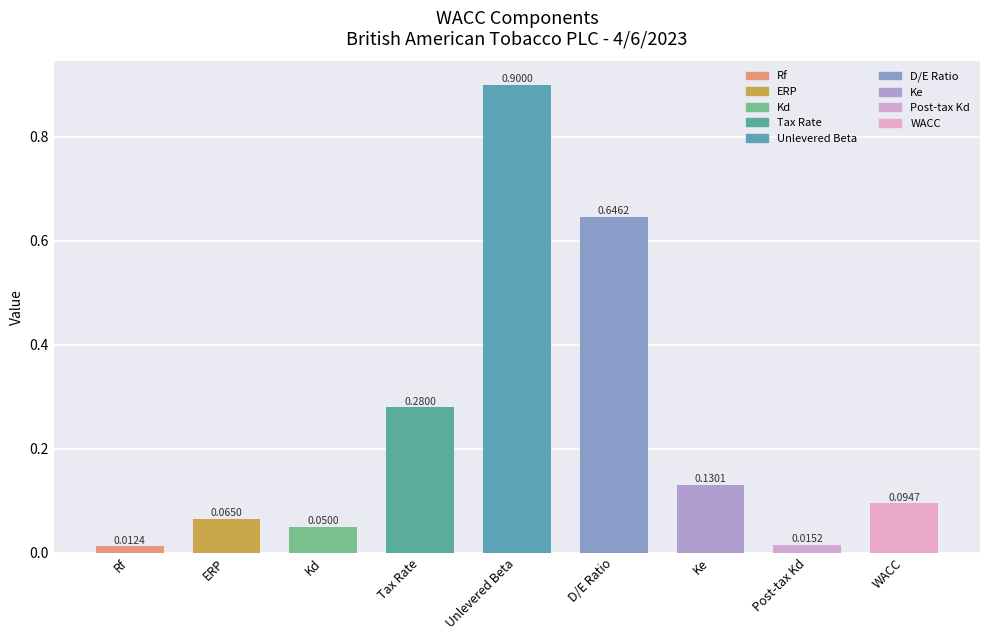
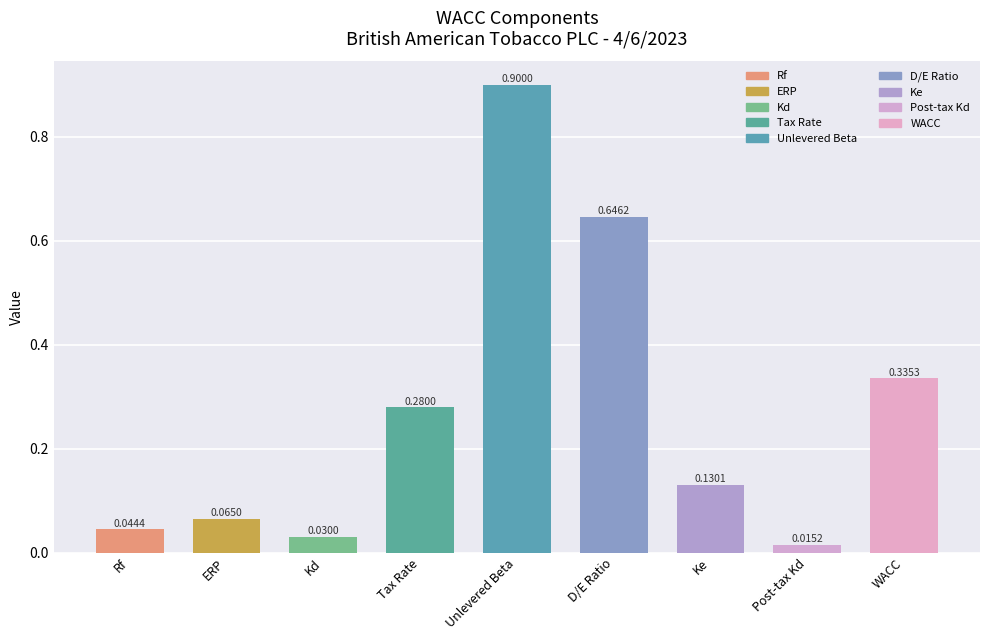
Rf: 0.0124 -> 0.0444
Kd: 0.0500 -> 0.0300
WACC: 0.0947 -> 0.3353
